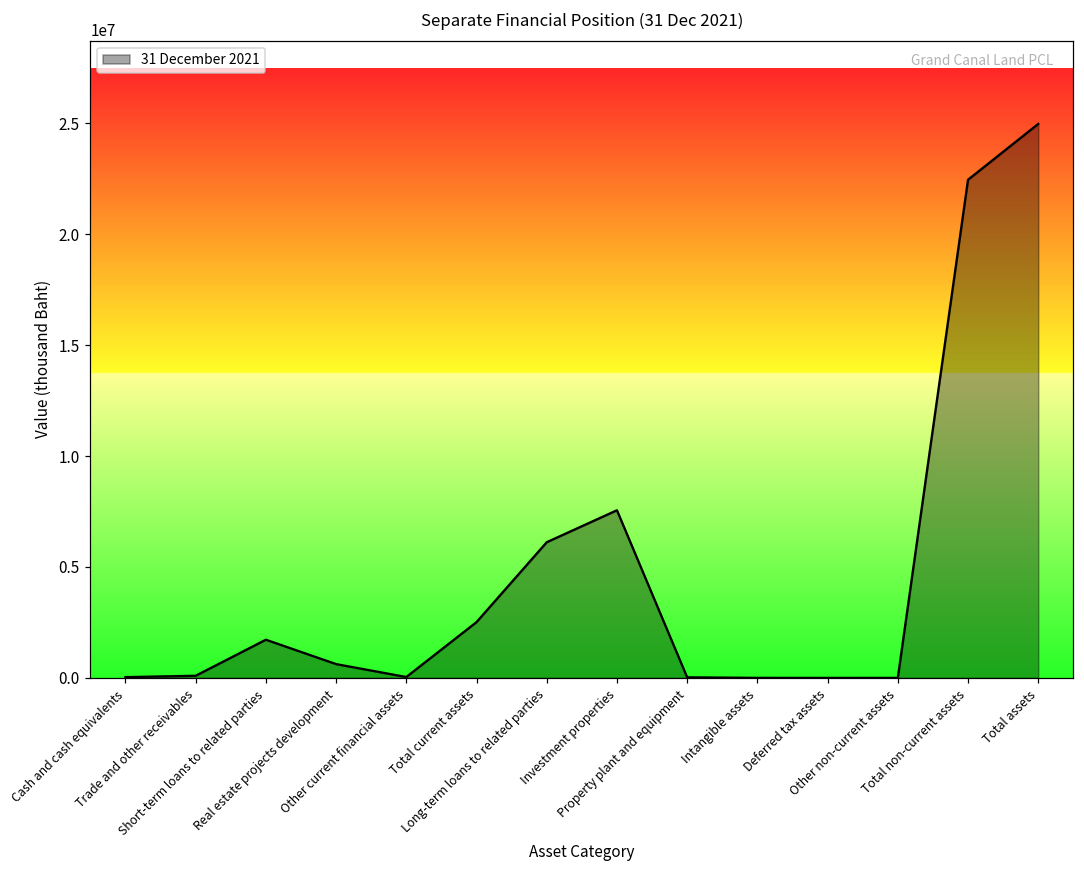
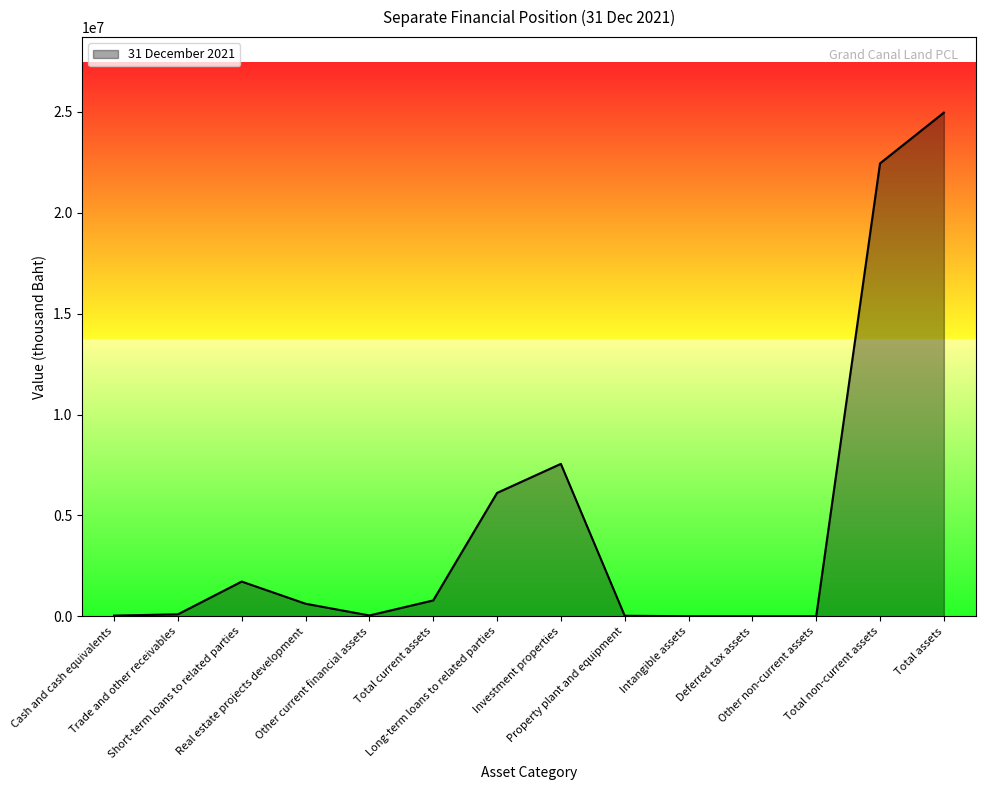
Total current assets: 2500000 -> 800000
